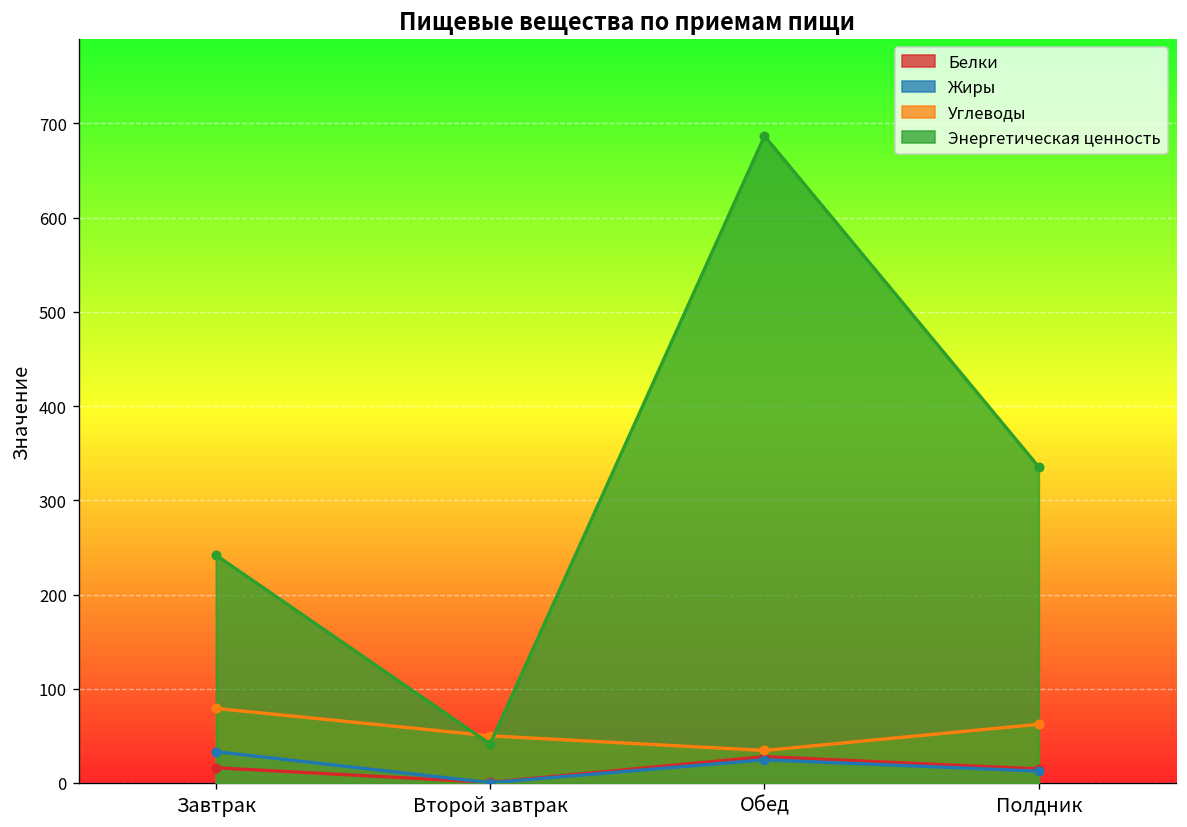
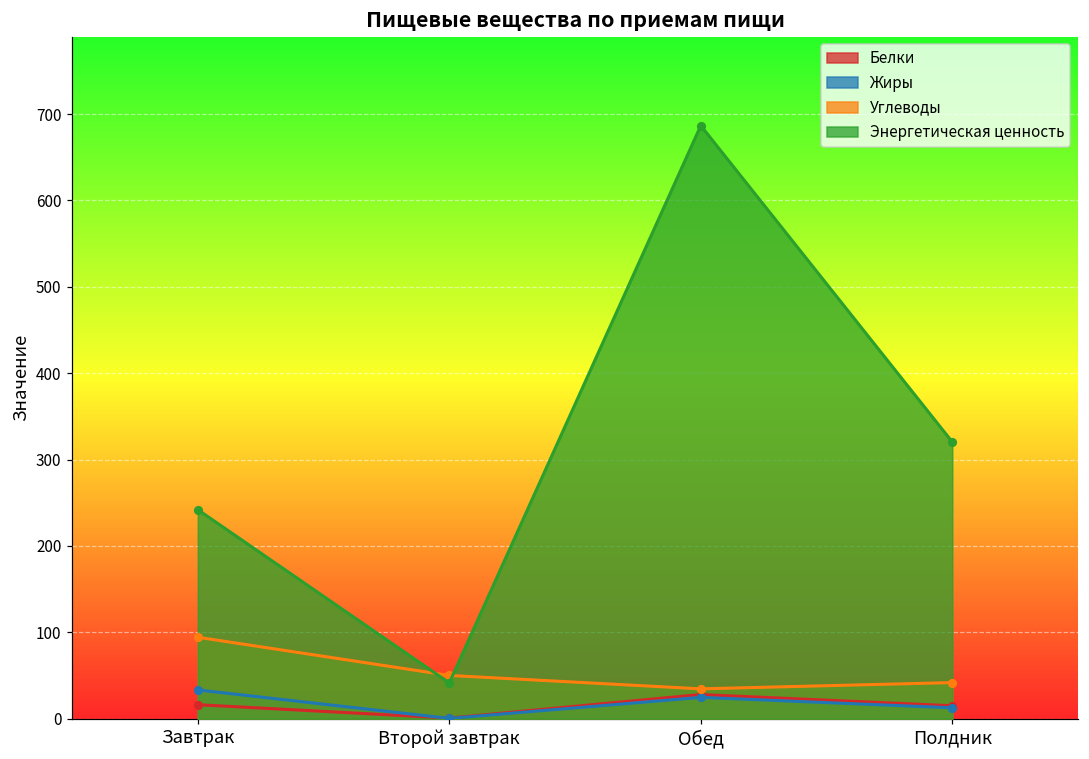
Углеводы, Завтрак: 80 -> 90
Углеводы, Полдник: 60 -> 40
Энергетическая ценность, Полдник: 340 -> 320
